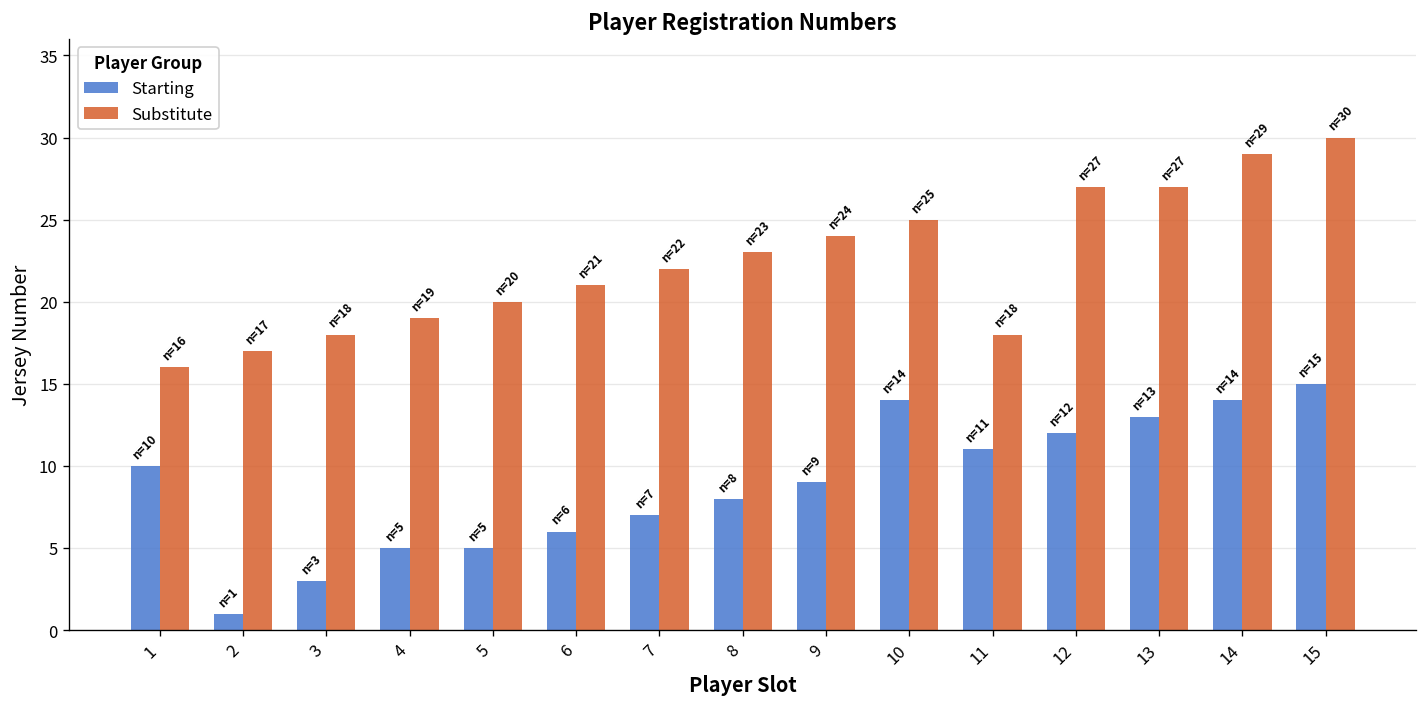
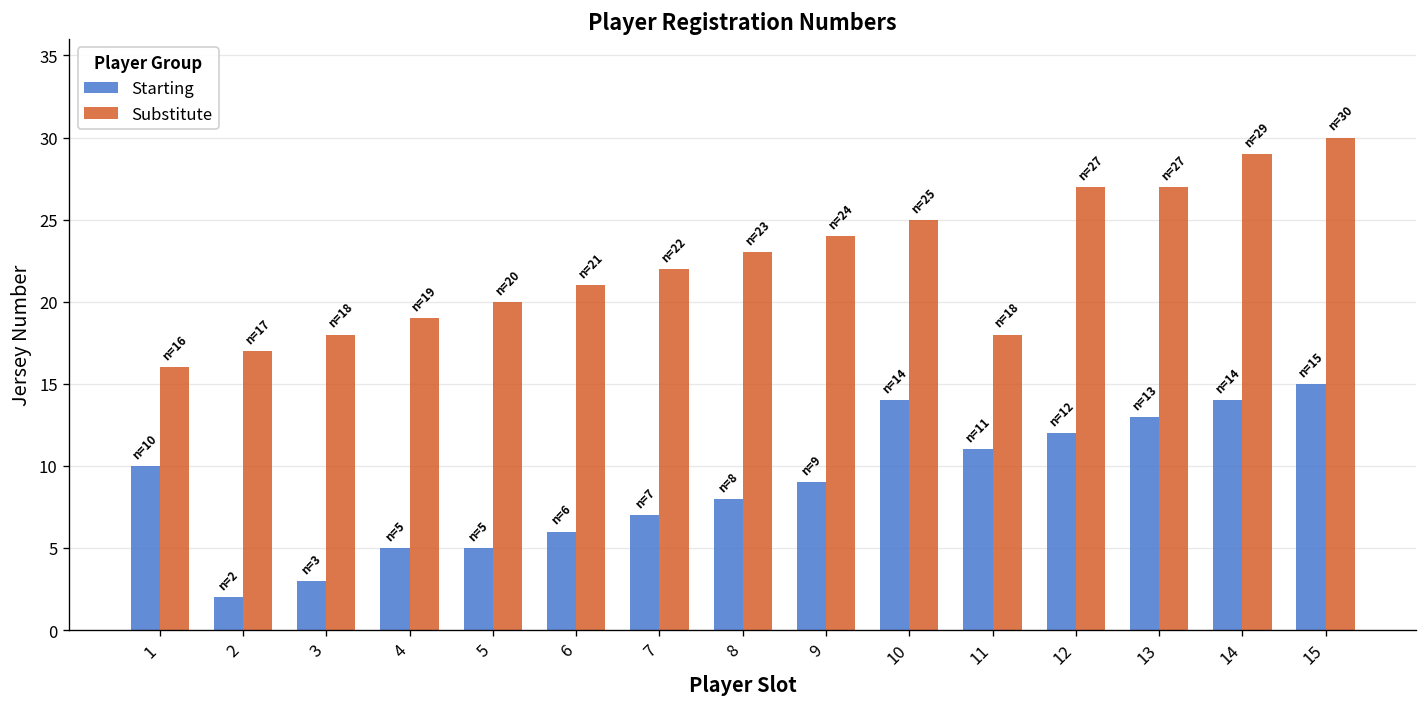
Starting, 2: 1 -> 2
